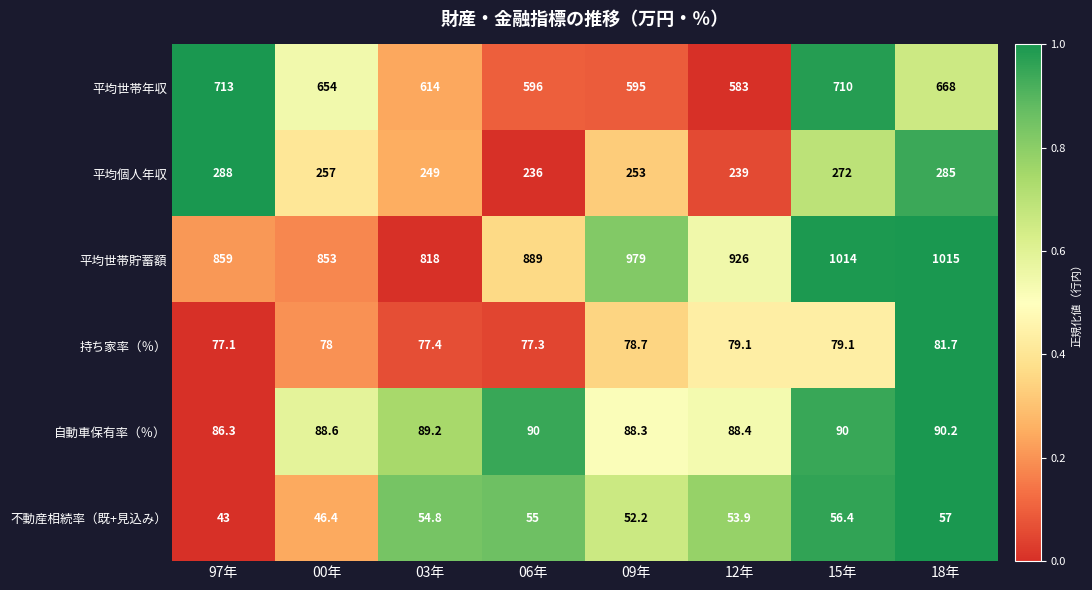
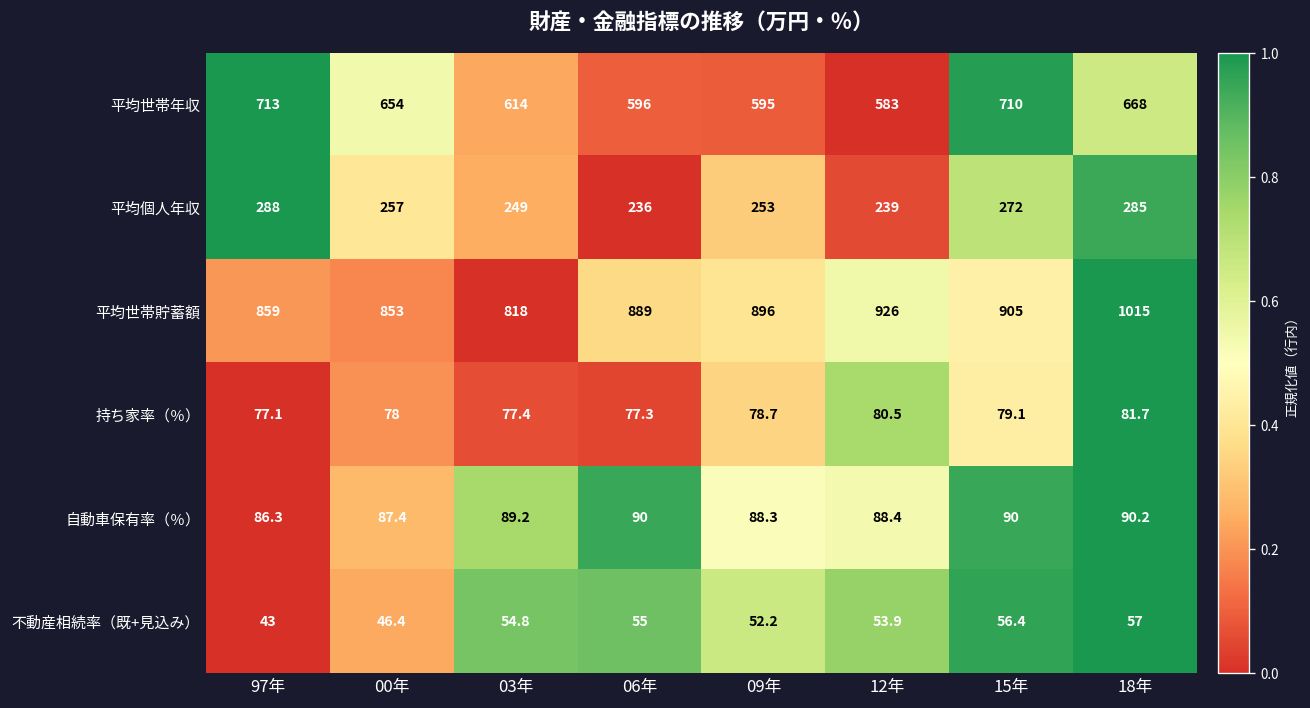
平均世帯貯蓄額, 09年: 979 -> 896
平均世帯貯蓄額, 15年: 1014 -> 905
持ち家率（％）, 12年: 79.1 -> 80.5
自動車保有率（％）, 00年: 88.6 -> 87.4
